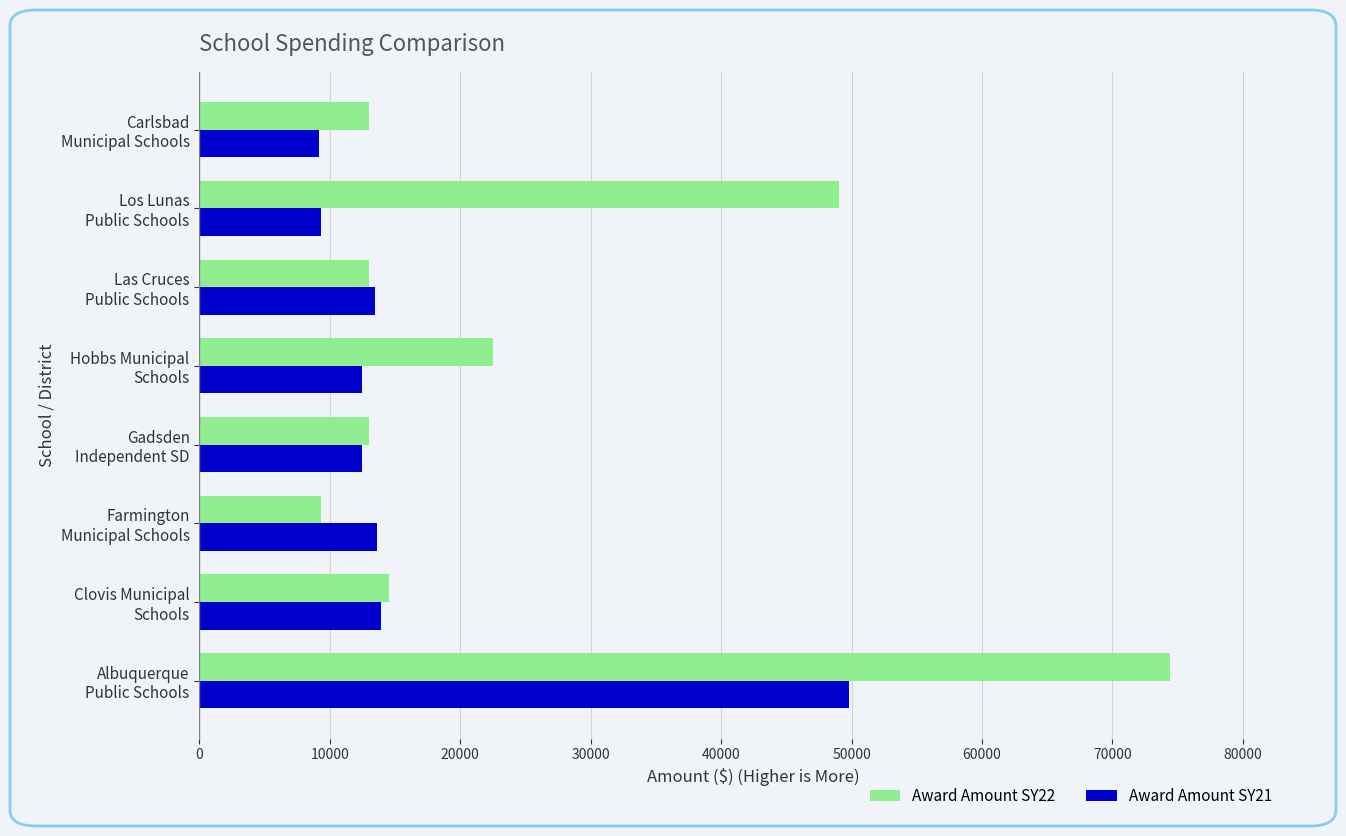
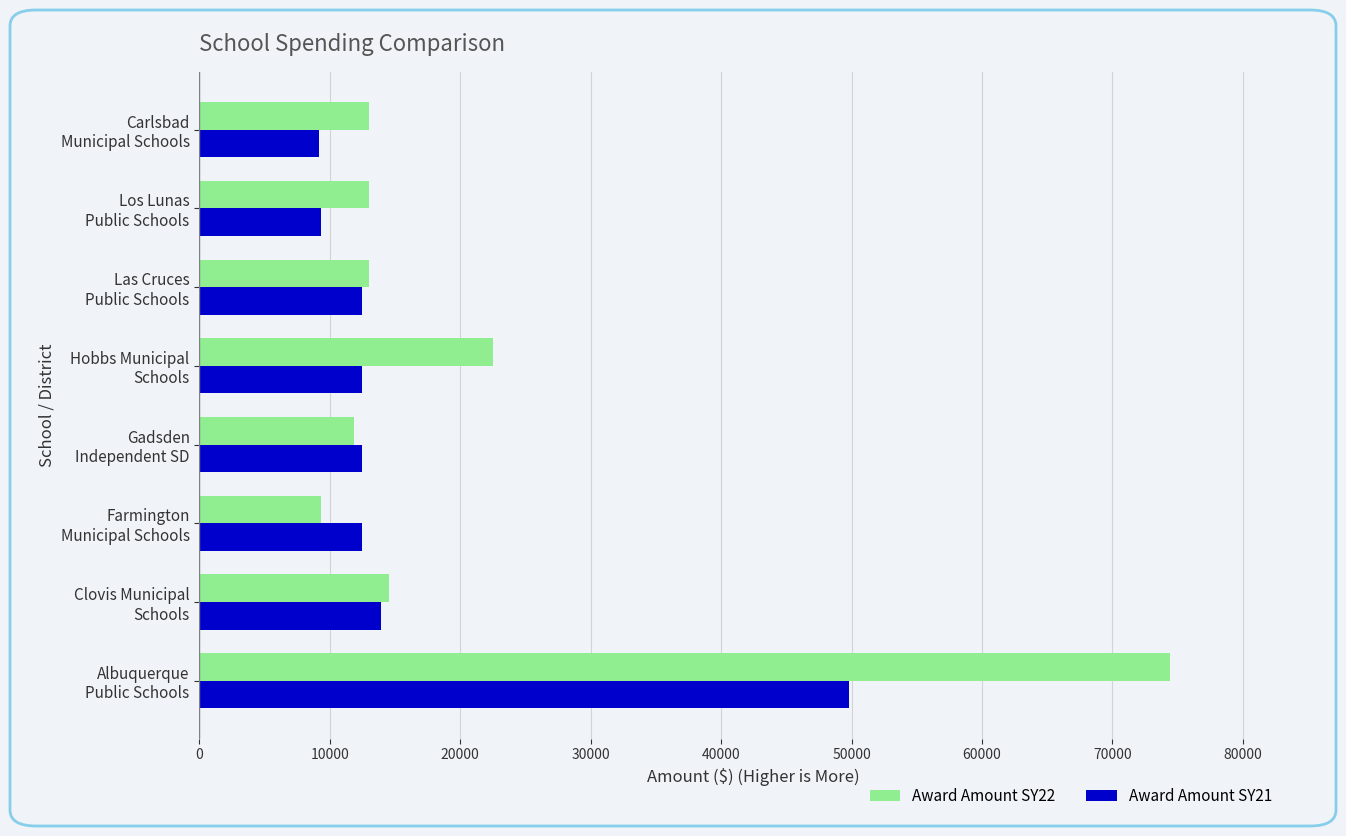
Award Amount SY22, Los Lunas Public Schools: 49100 -> 13000
Award Amount SY21, Las Cruces Public Schools: 13500 -> 12500
Award Amount SY22, Gadsden Independent SD: 13000 -> 11900
Award Amount SY21, Farmington Municipal Schools: 13600 -> 12500
